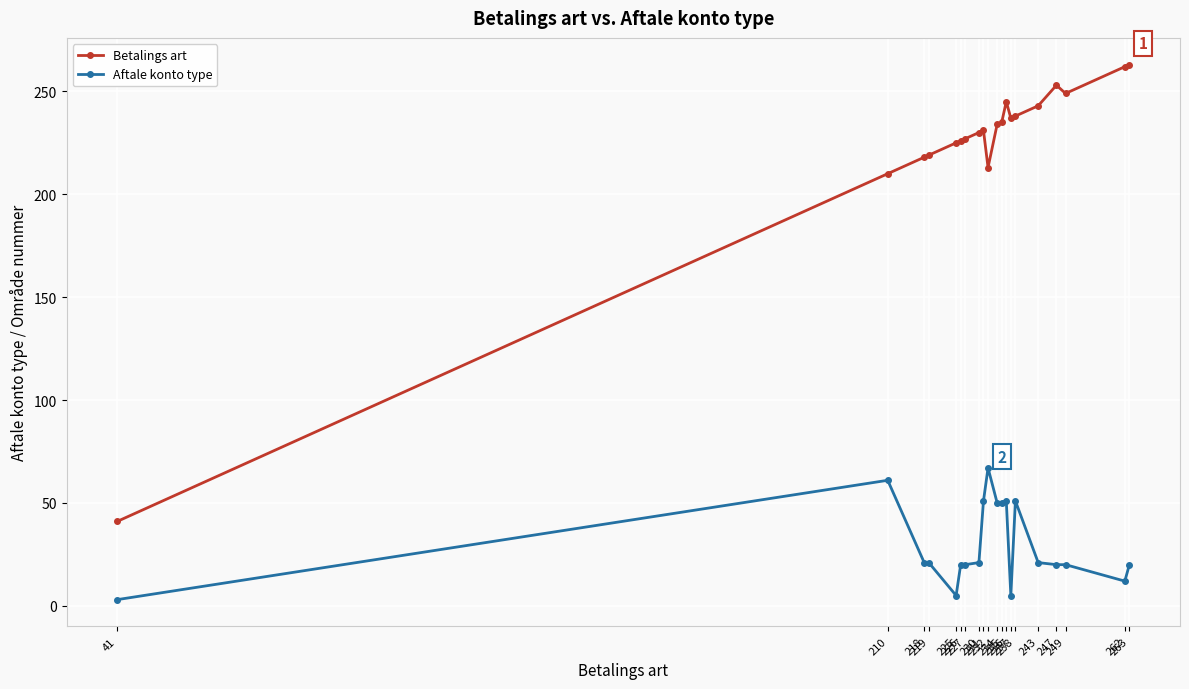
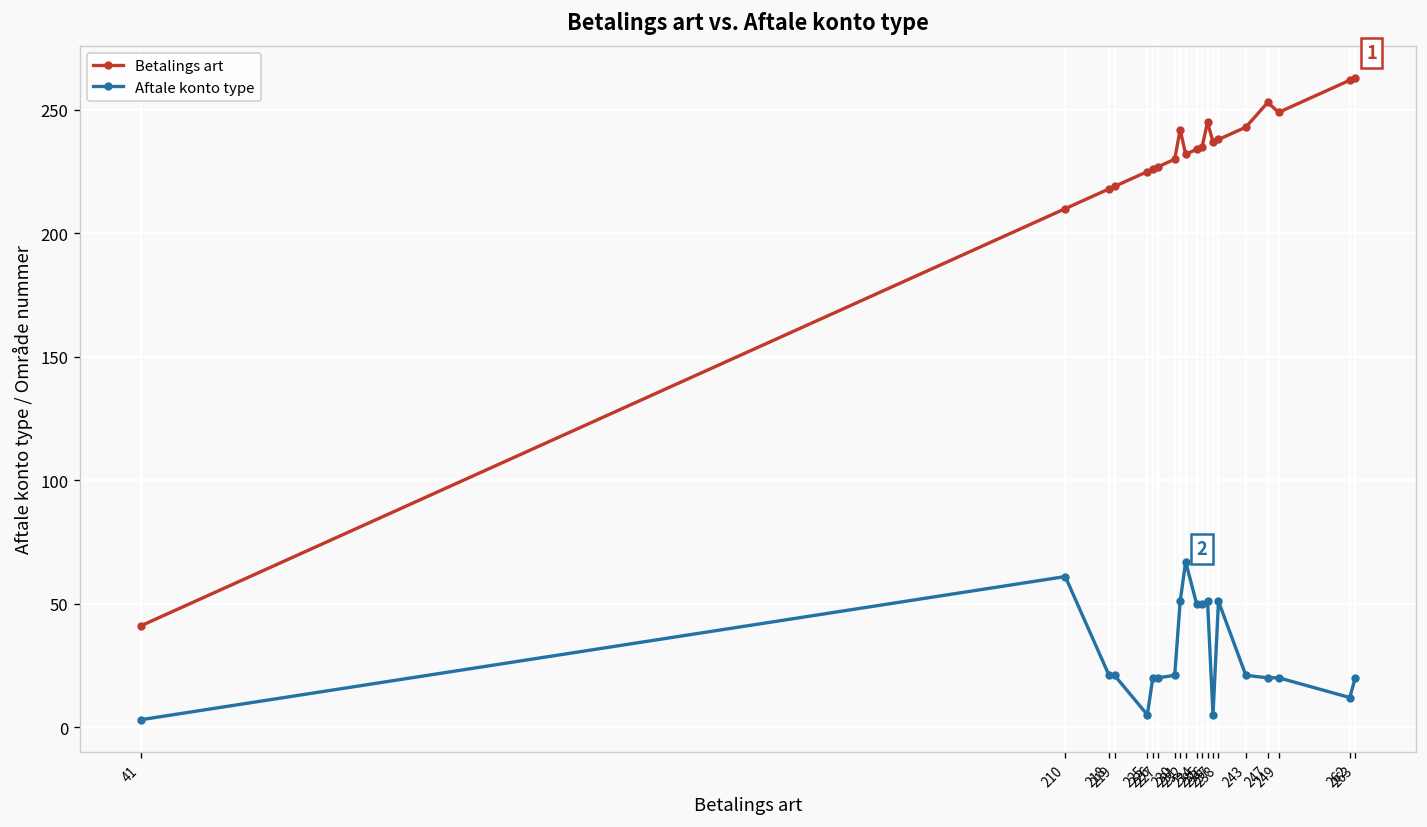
Betalings art, 231: 231 -> 242
Betalings art, 232: 213 -> 232
